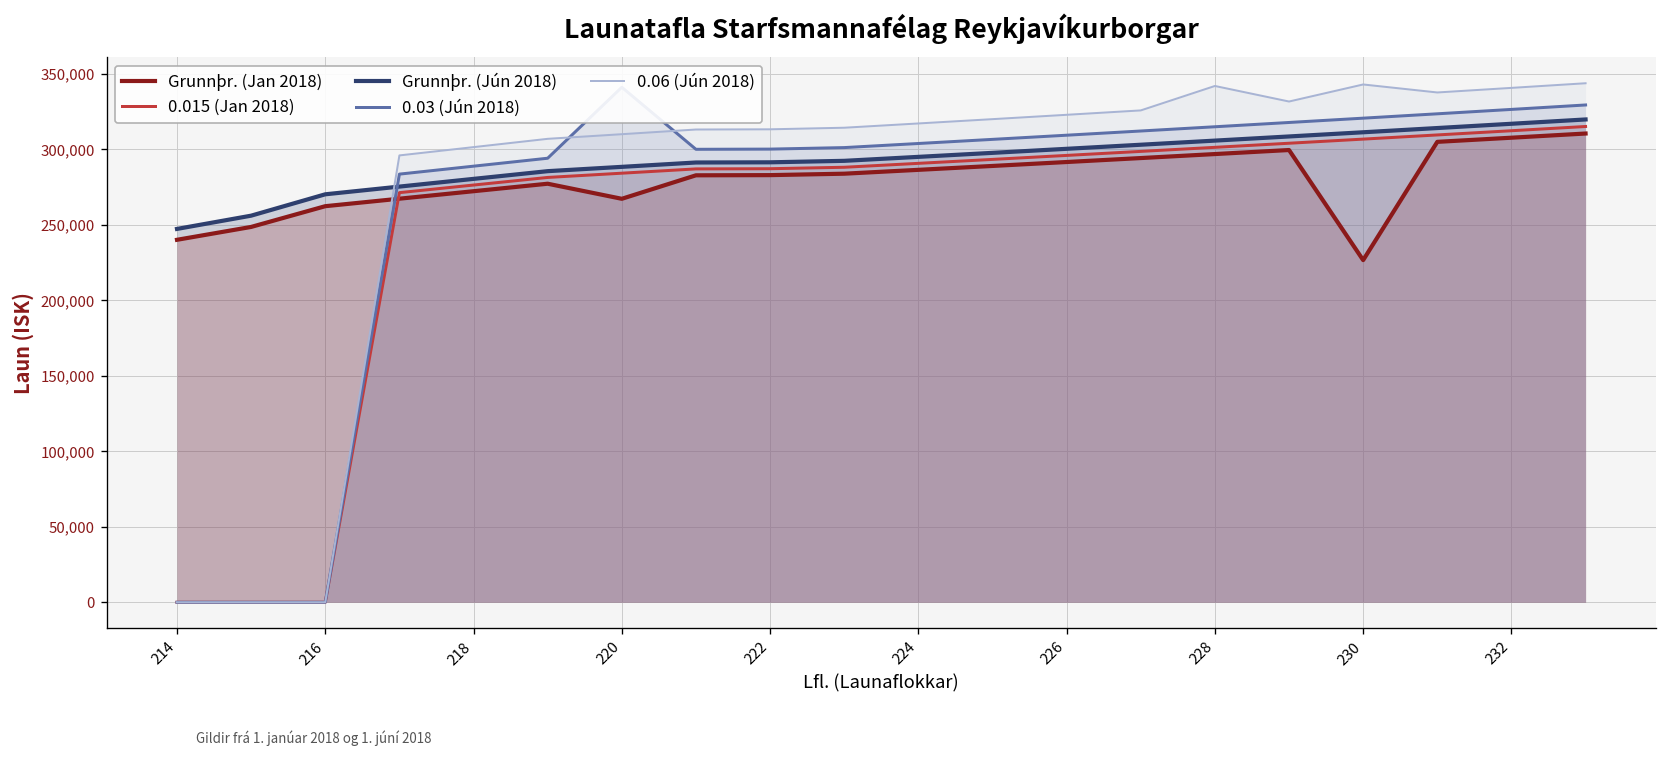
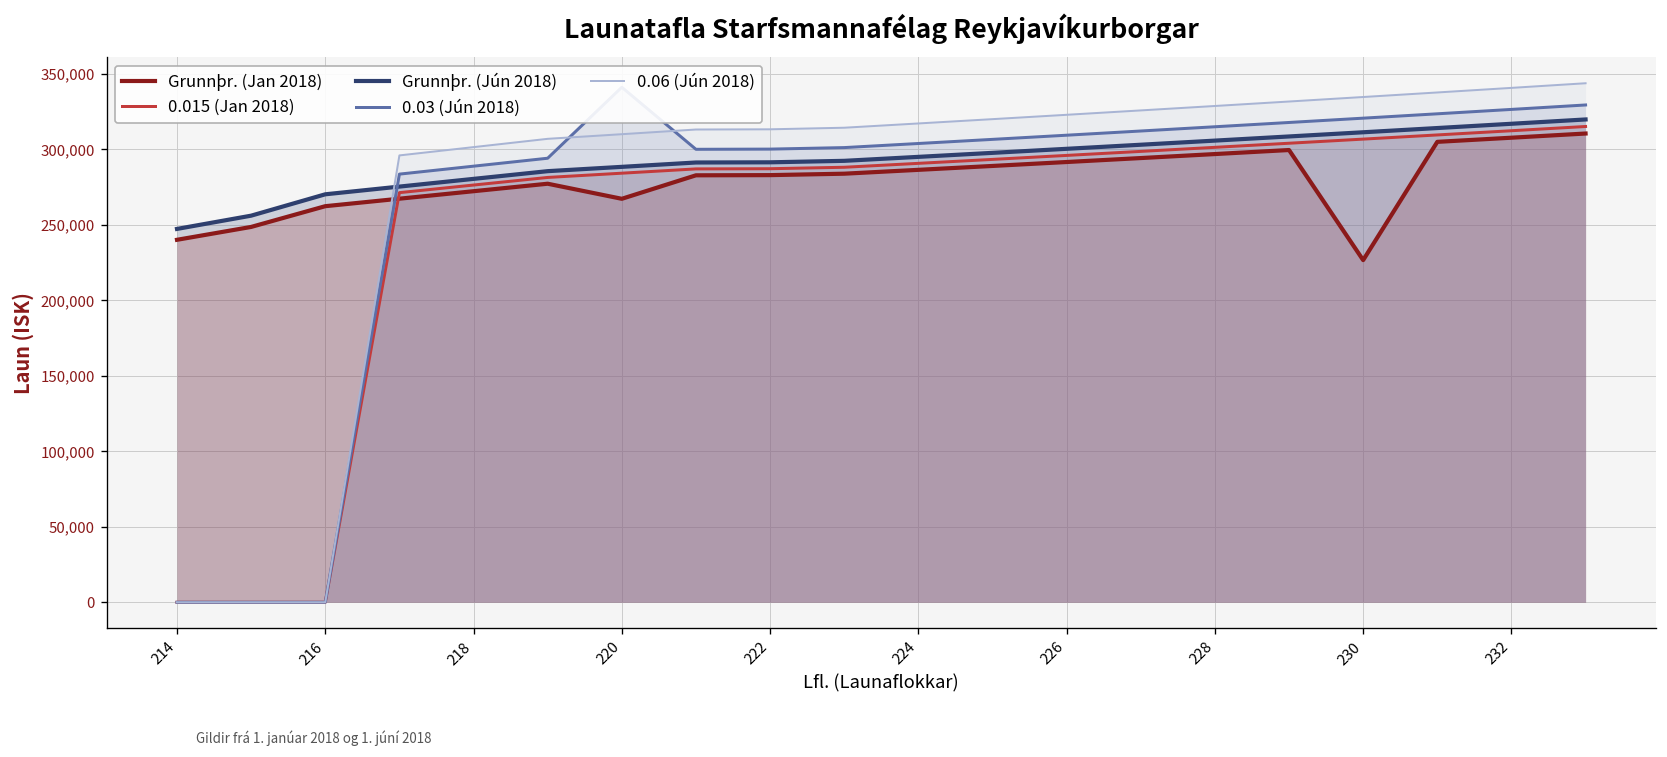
0.06 (Jún 2018), 228: 342,000 -> 329,000
0.06 (Jún 2018), 230: 343,000 -> 335,000
